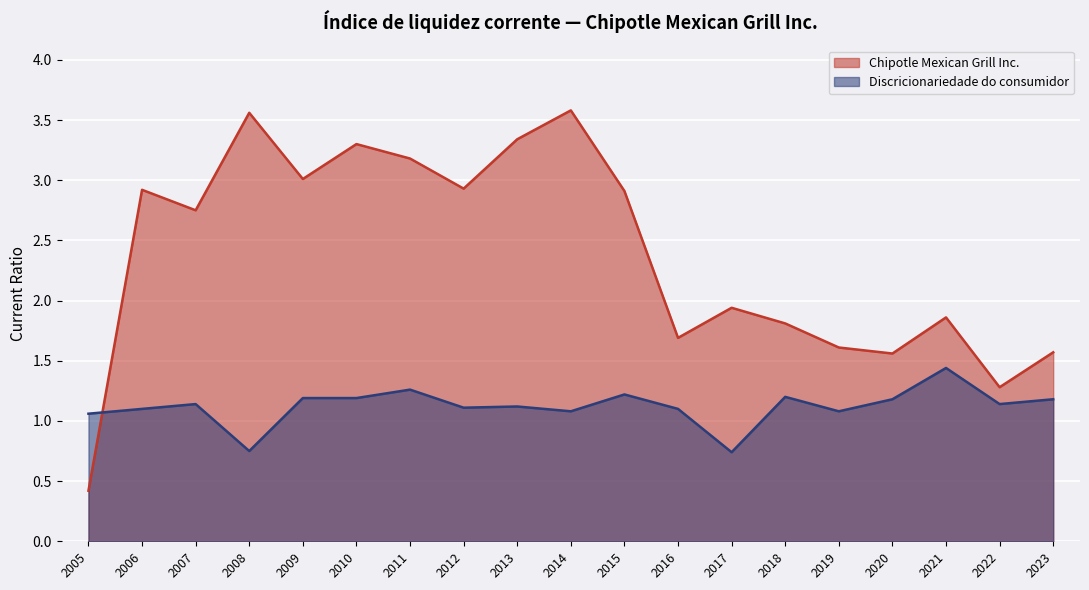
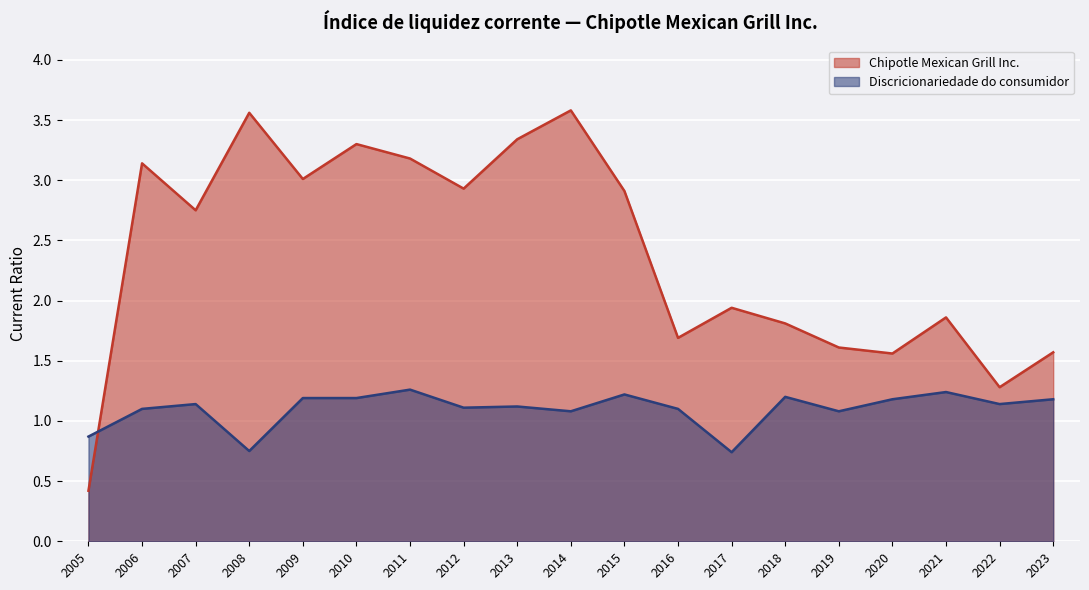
Discricionariedade do consumidor, 2005: 1.06 -> 0.87
Chipotle Mexican Grill Inc., 2006: 2.92 -> 3.14
Discricionariedade do consumidor, 2021: 1.44 -> 1.24
